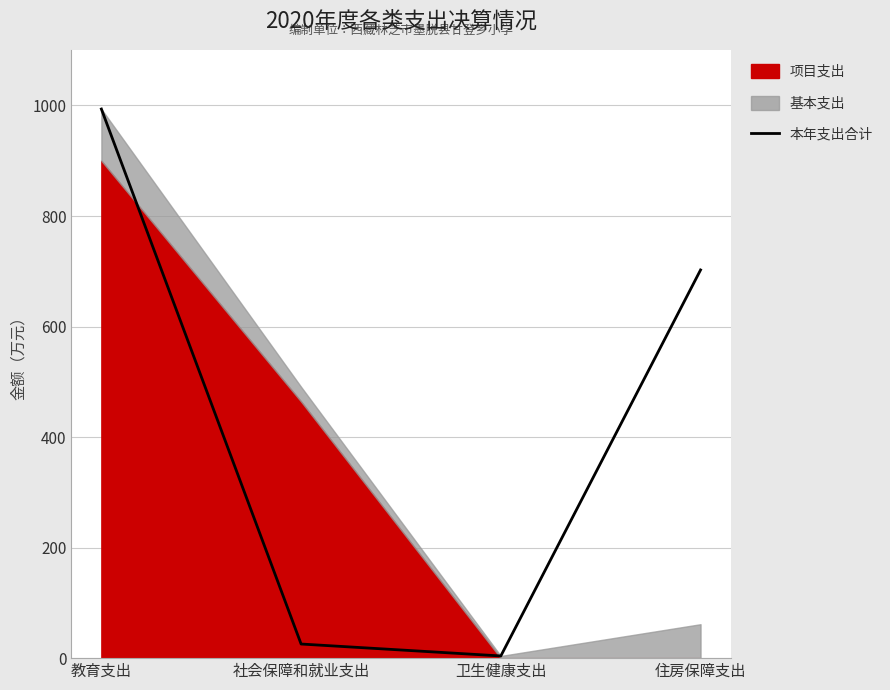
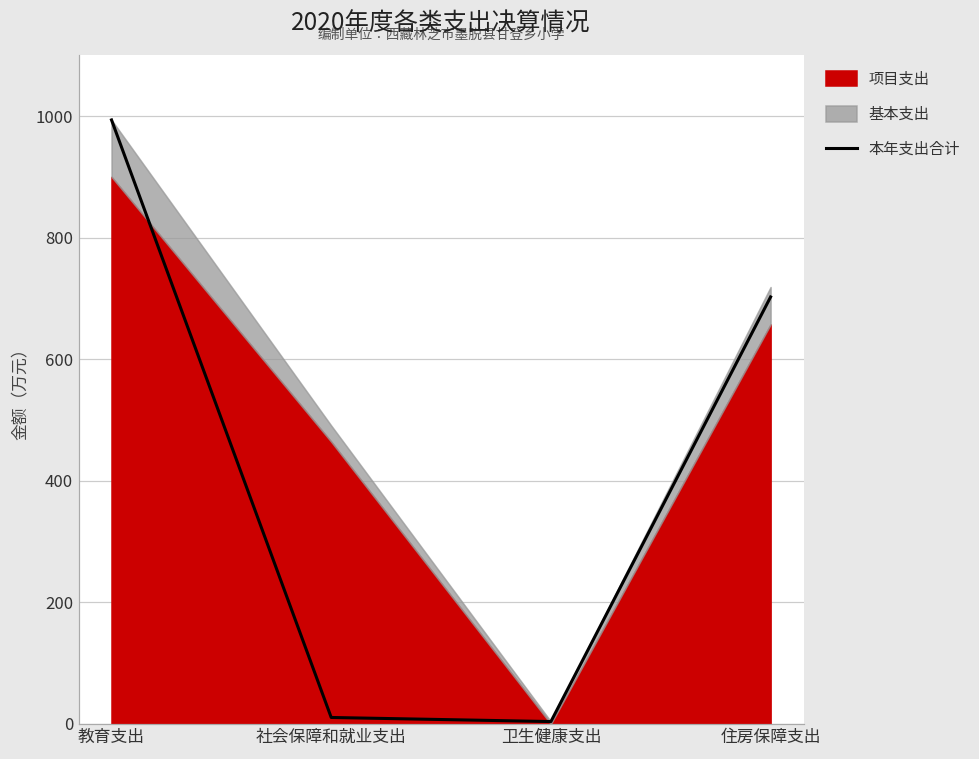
本年支出合计, 社会保障和就业支出: 30 -> 10
项目支出, 住房保障支出: 0 -> 660
